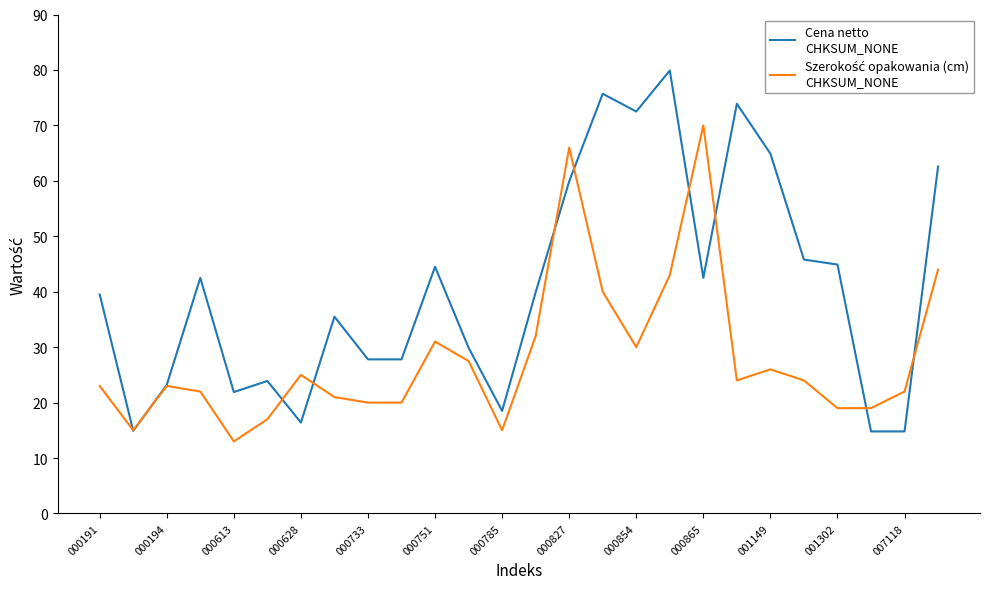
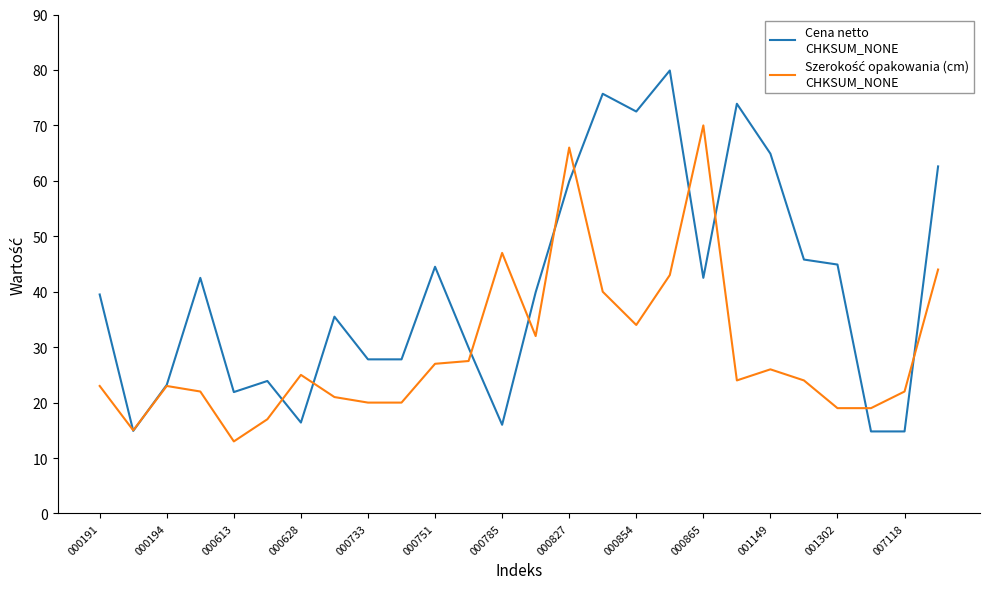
Szerokość opakowania (cm) CHKSUM_NONE, 000751: 31 -> 27
Cena netto CHKSUM_NONE, 000785: 19 -> 16
Szerokość opakowania (cm) CHKSUM_NONE, 000785: 15 -> 47
Szerokość opakowania (cm) CHKSUM_NONE, 000854: 30 -> 34
